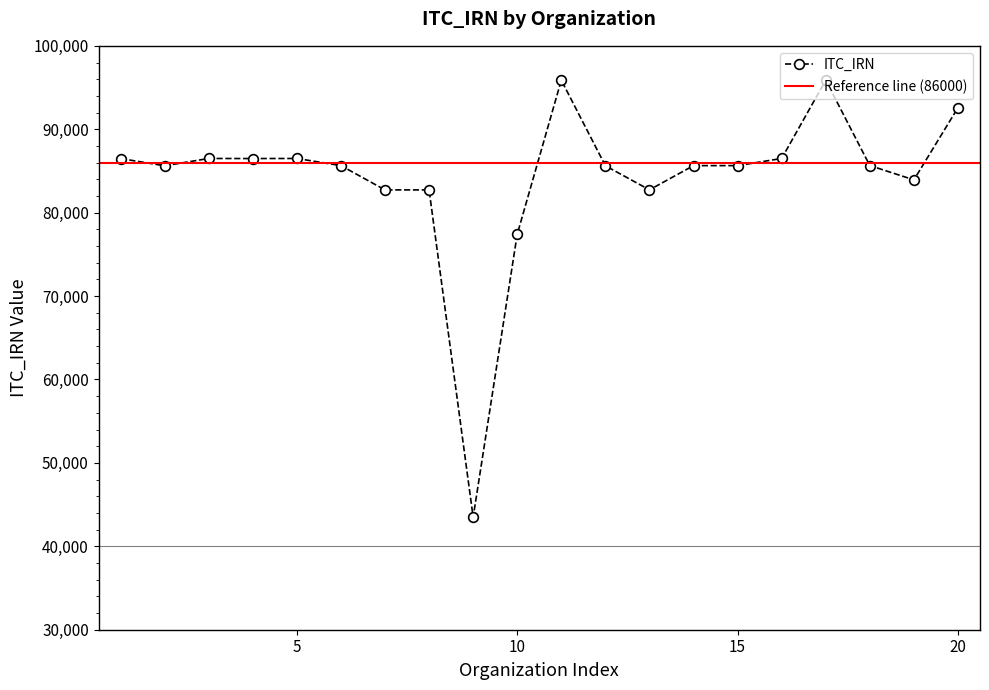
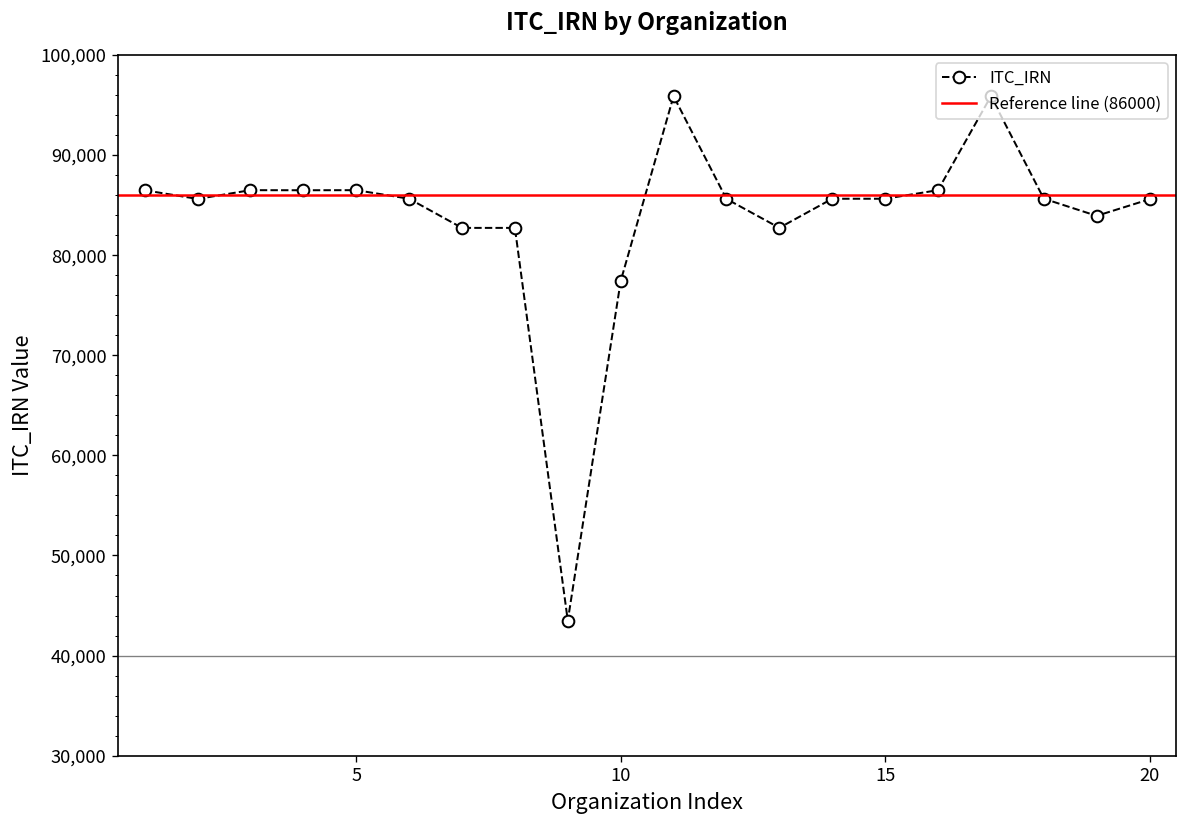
20: 93,000 -> 86,000
